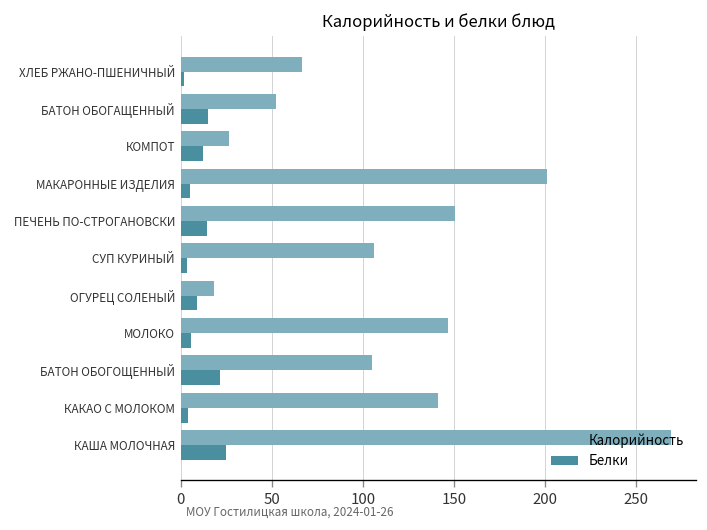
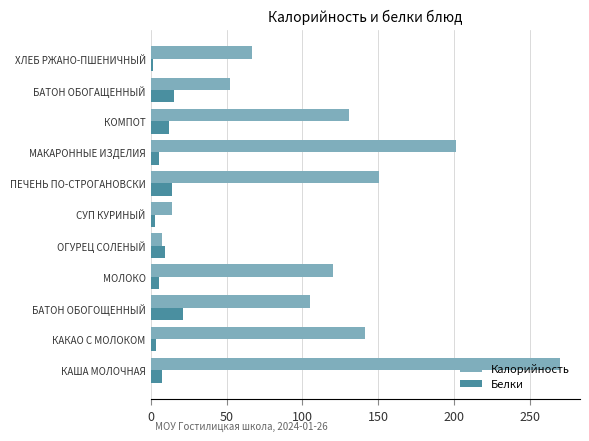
Калорийность, КОМПОТ: 27 -> 131
Калорийность, СУП КУРИНЫЙ: 106 -> 14
Калорийность, ОГУРЕЦ СОЛЕНЫЙ: 18 -> 8
Калорийность, МОЛОКО: 147 -> 120
Белки, КАША МОЛОЧНАЯ: 25 -> 7
